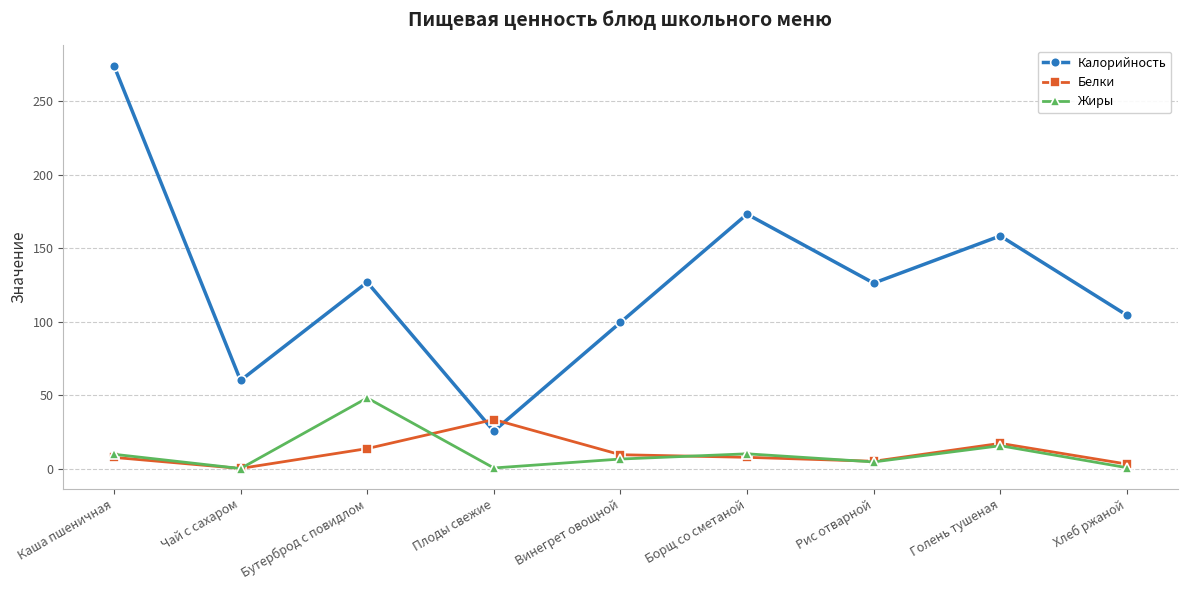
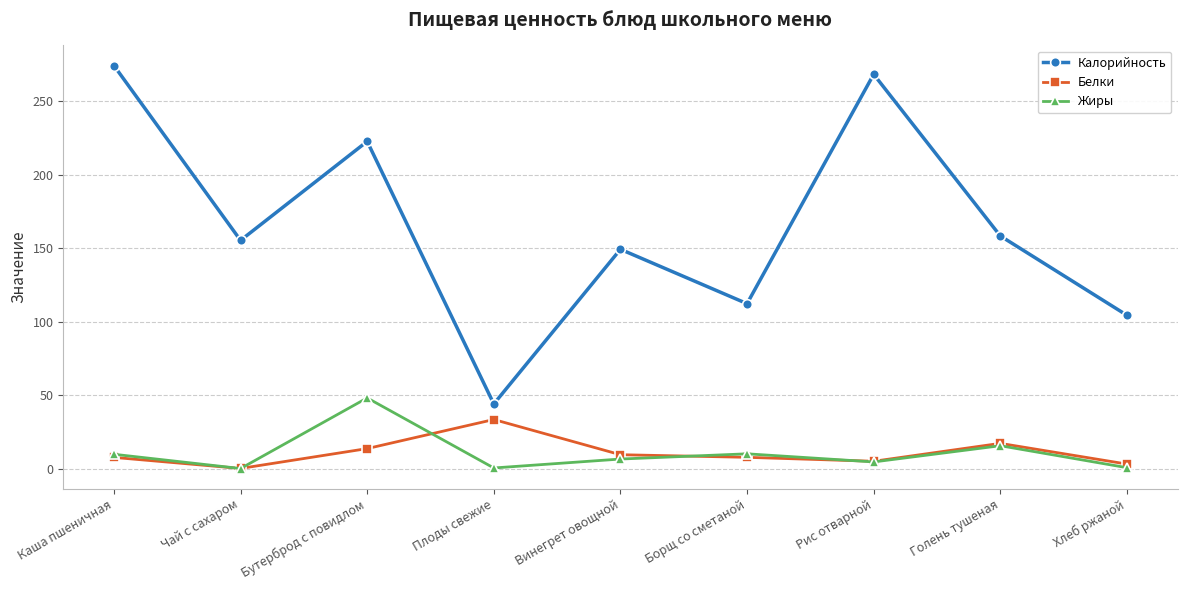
Калорийность, Чай с сахаром: 60 -> 155
Калорийность, Бутерброд с повидлом: 127 -> 223
Калорийность, Плоды свежие: 26 -> 44
Калорийность, Винегрет овощной: 99 -> 149
Калорийность, Борщ со сметаной: 173 -> 112
Калорийность, Рис отварной: 126 -> 269
